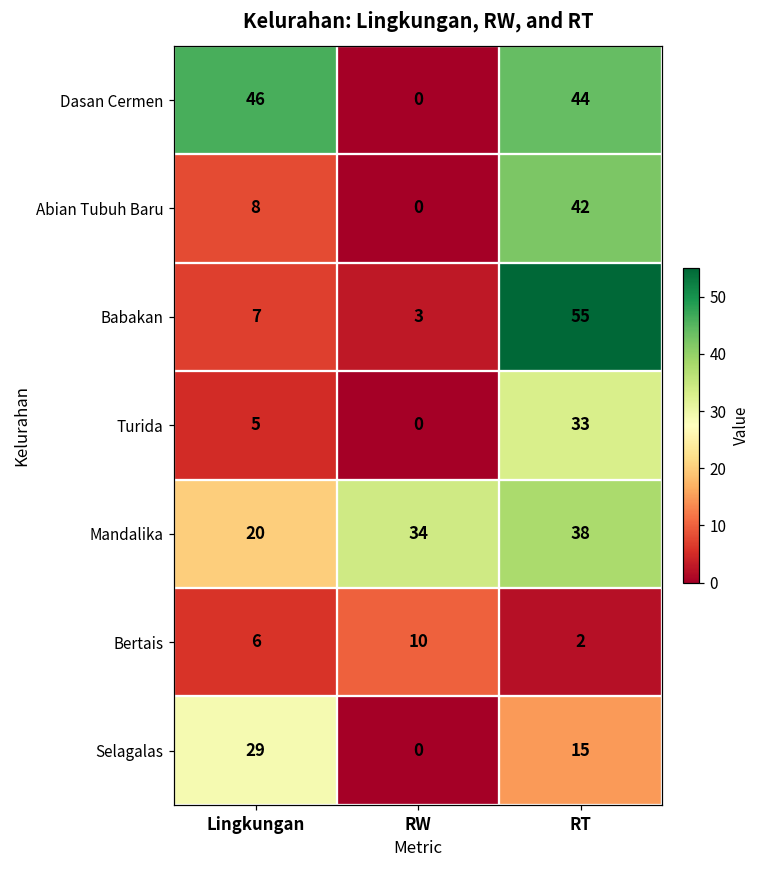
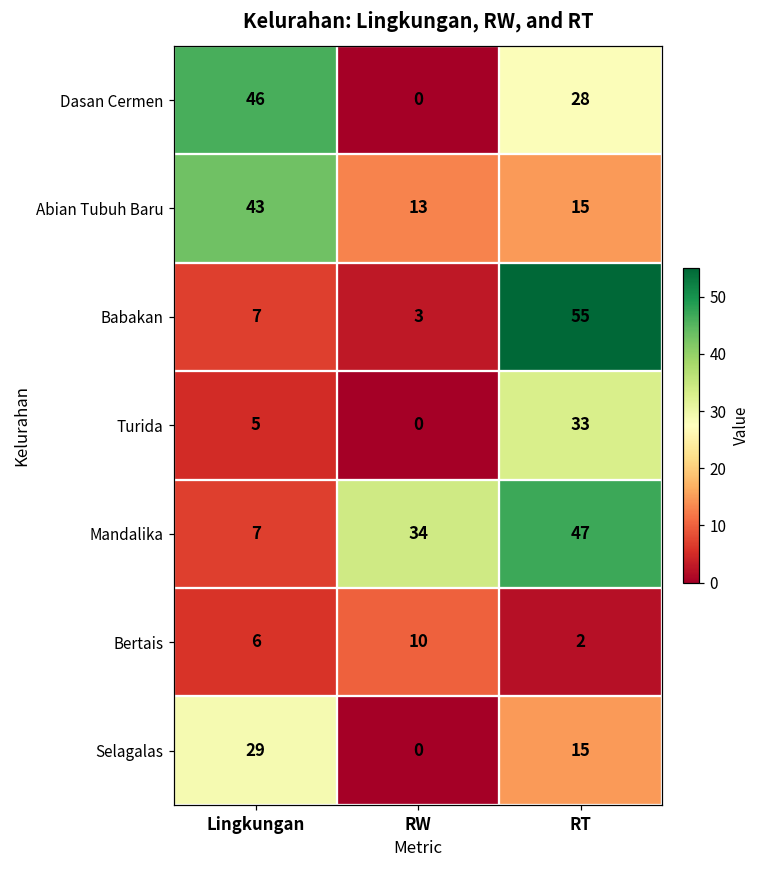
Dasan Cermen, RT: 44 -> 28
Abian Tubuh Baru, Lingkungan: 8 -> 43
Abian Tubuh Baru, RW: 0 -> 13
Abian Tubuh Baru, RT: 42 -> 15
Mandalika, Lingkungan: 20 -> 7
Mandalika, RT: 38 -> 47
